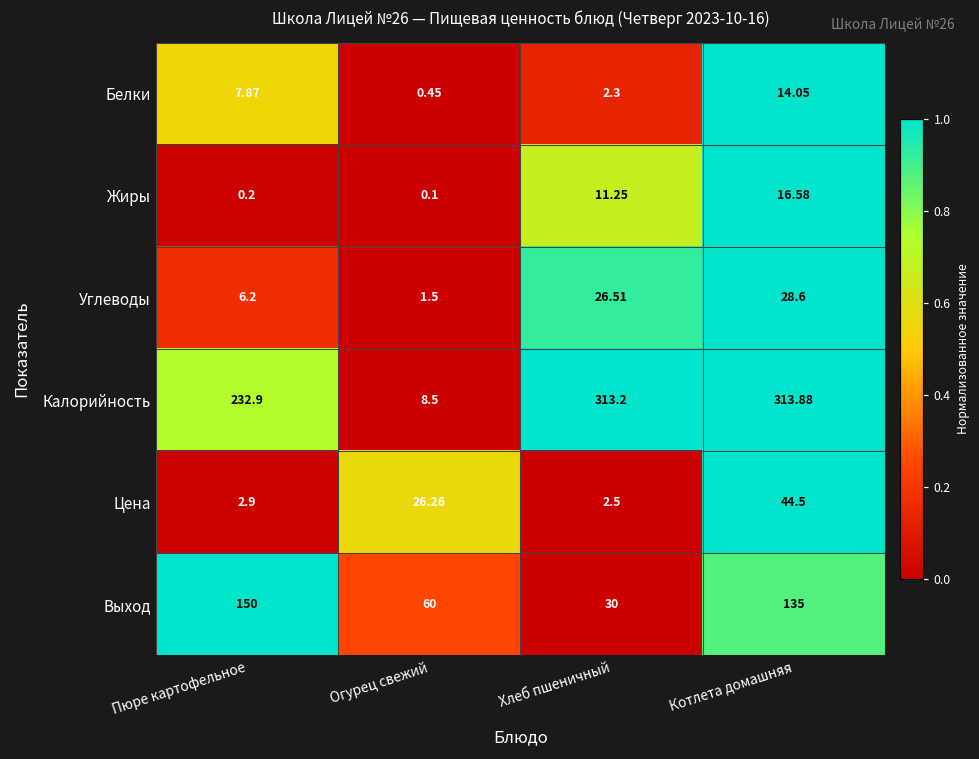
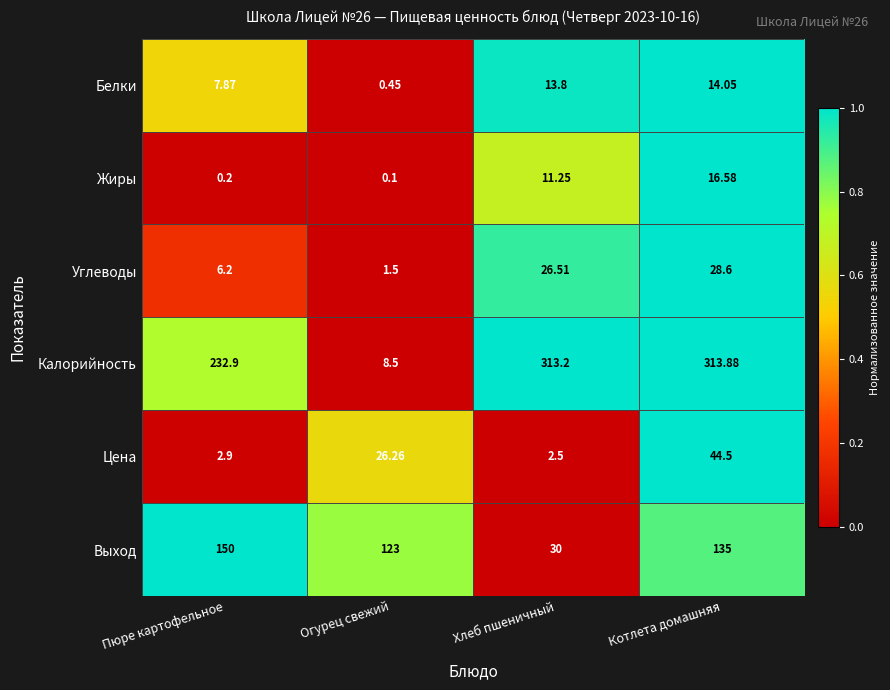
Белки, Хлеб пшеничный: 2.3 -> 13.8
Выход, Огурец свежий: 60 -> 123
